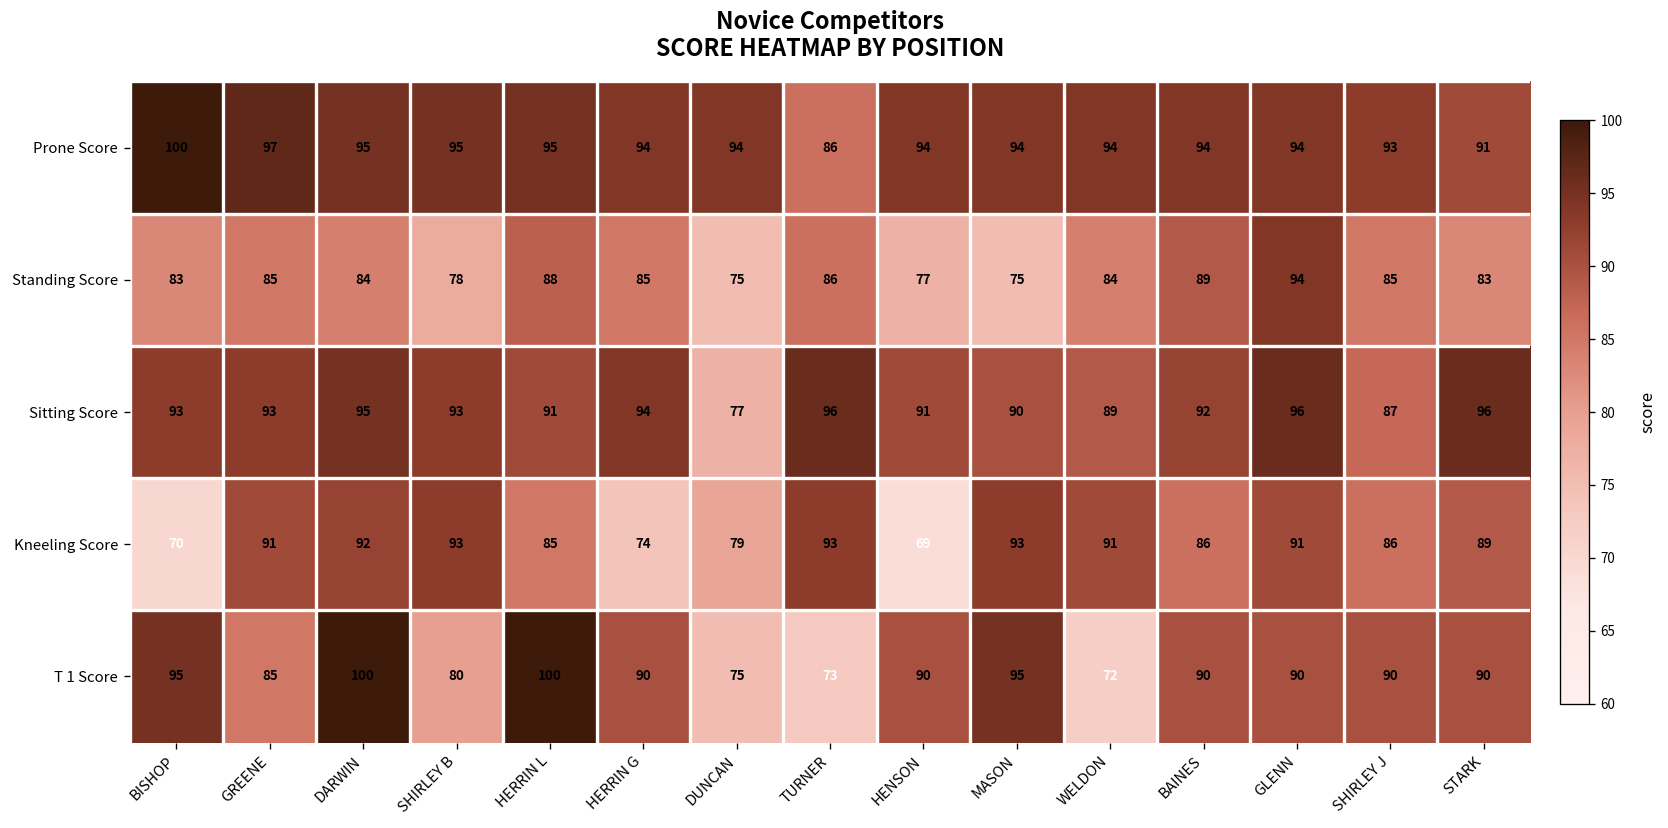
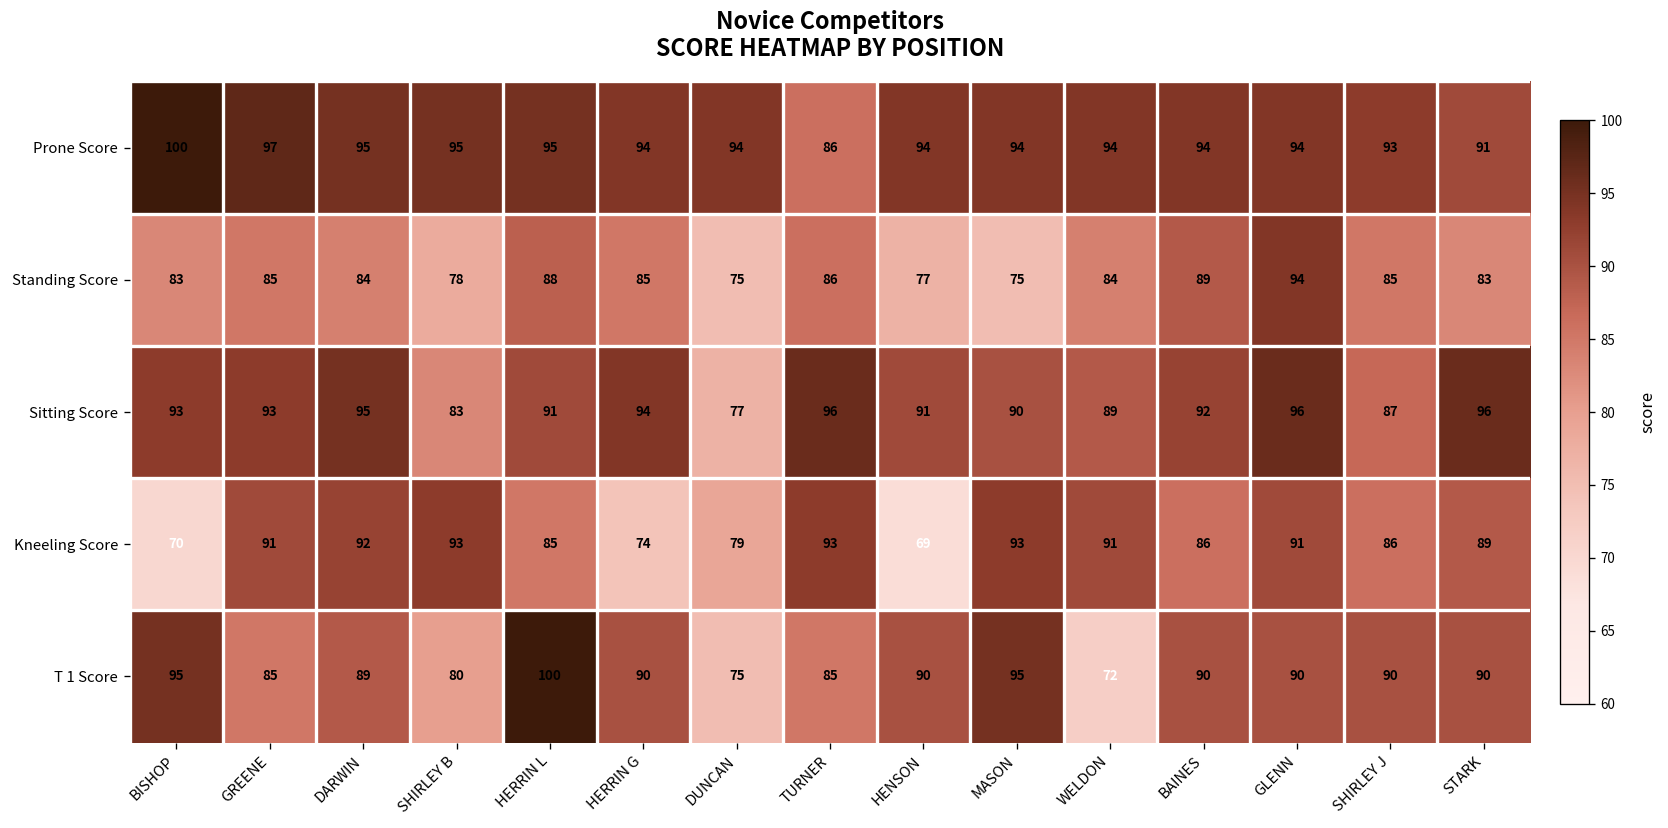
Sitting Score, SHIRLEY B: 93 -> 83
T 1 Score, DARWIN: 100 -> 89
T 1 Score, TURNER: 73 -> 85
